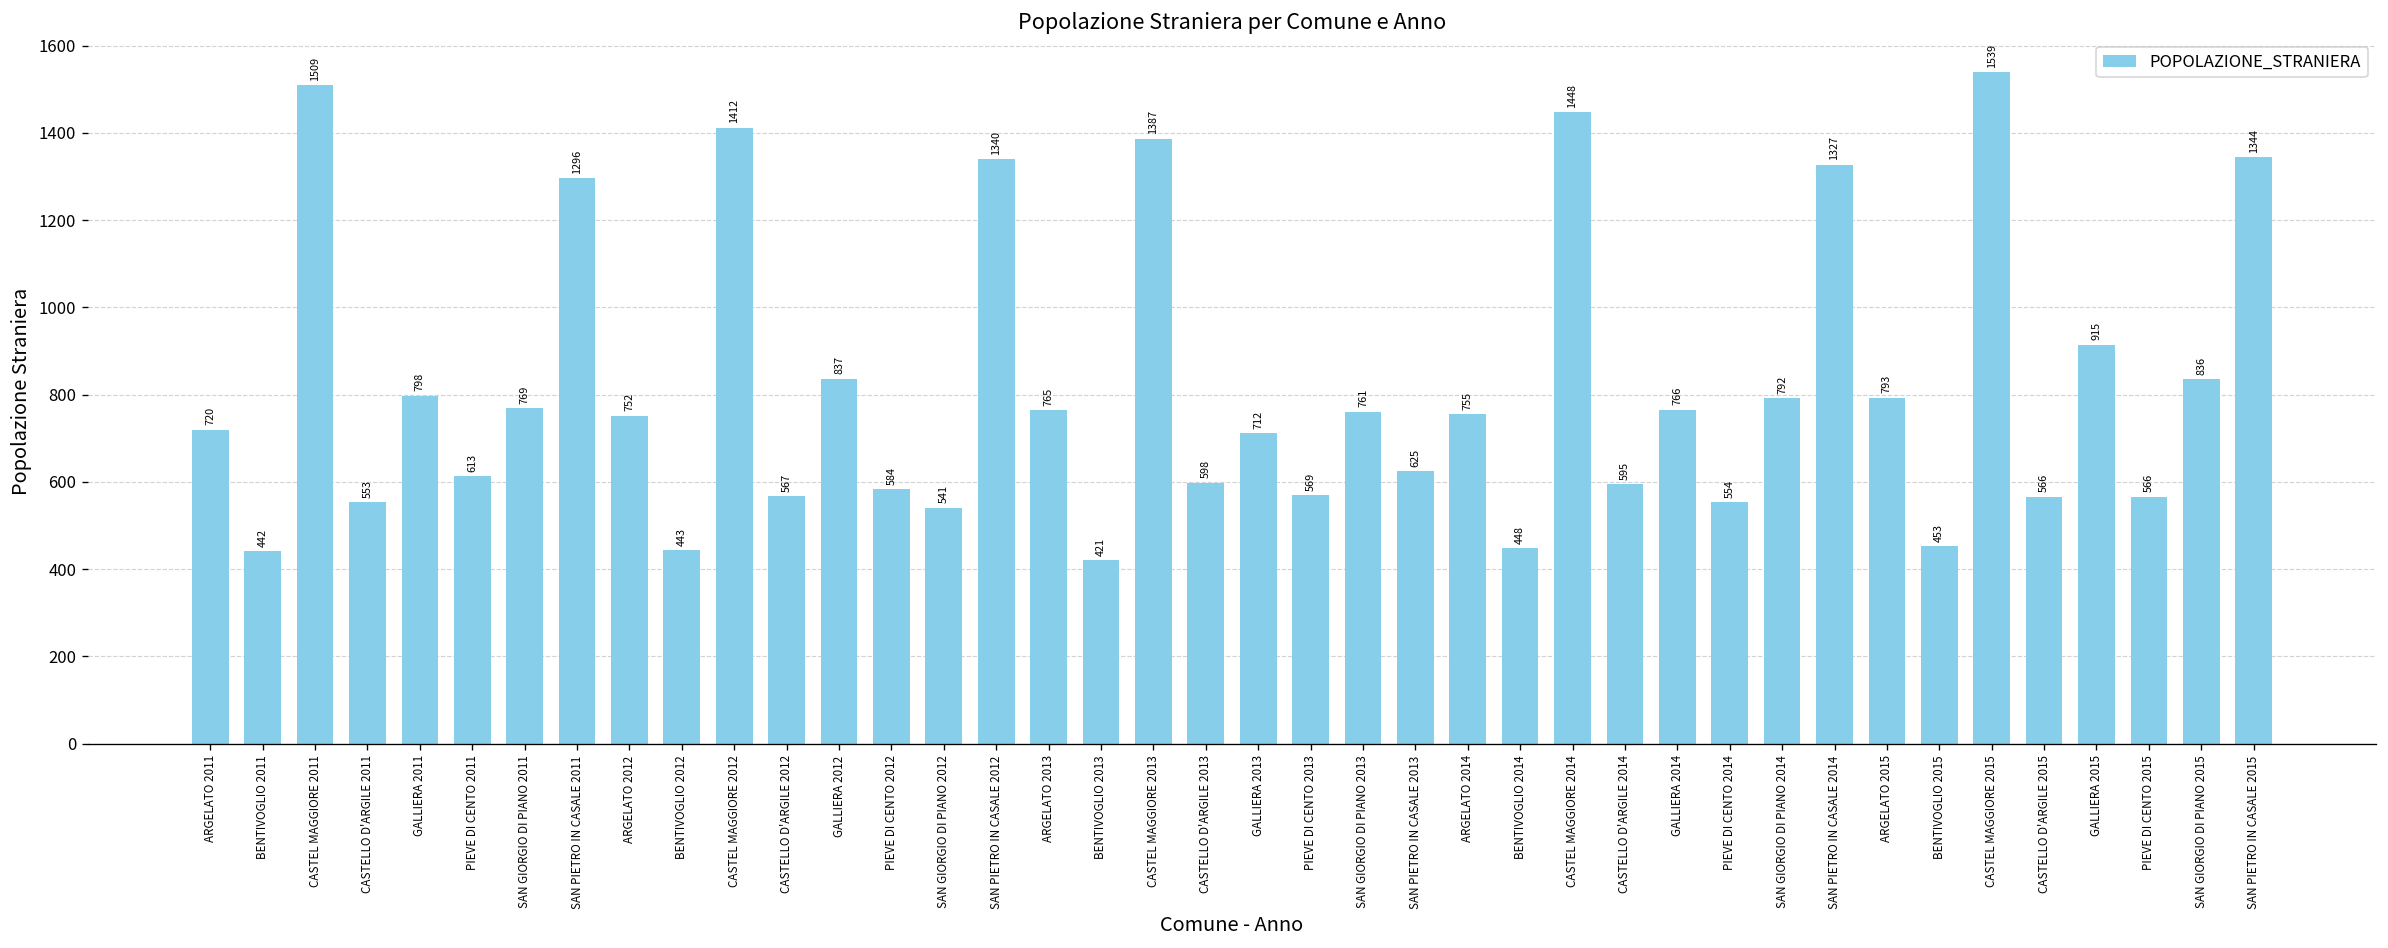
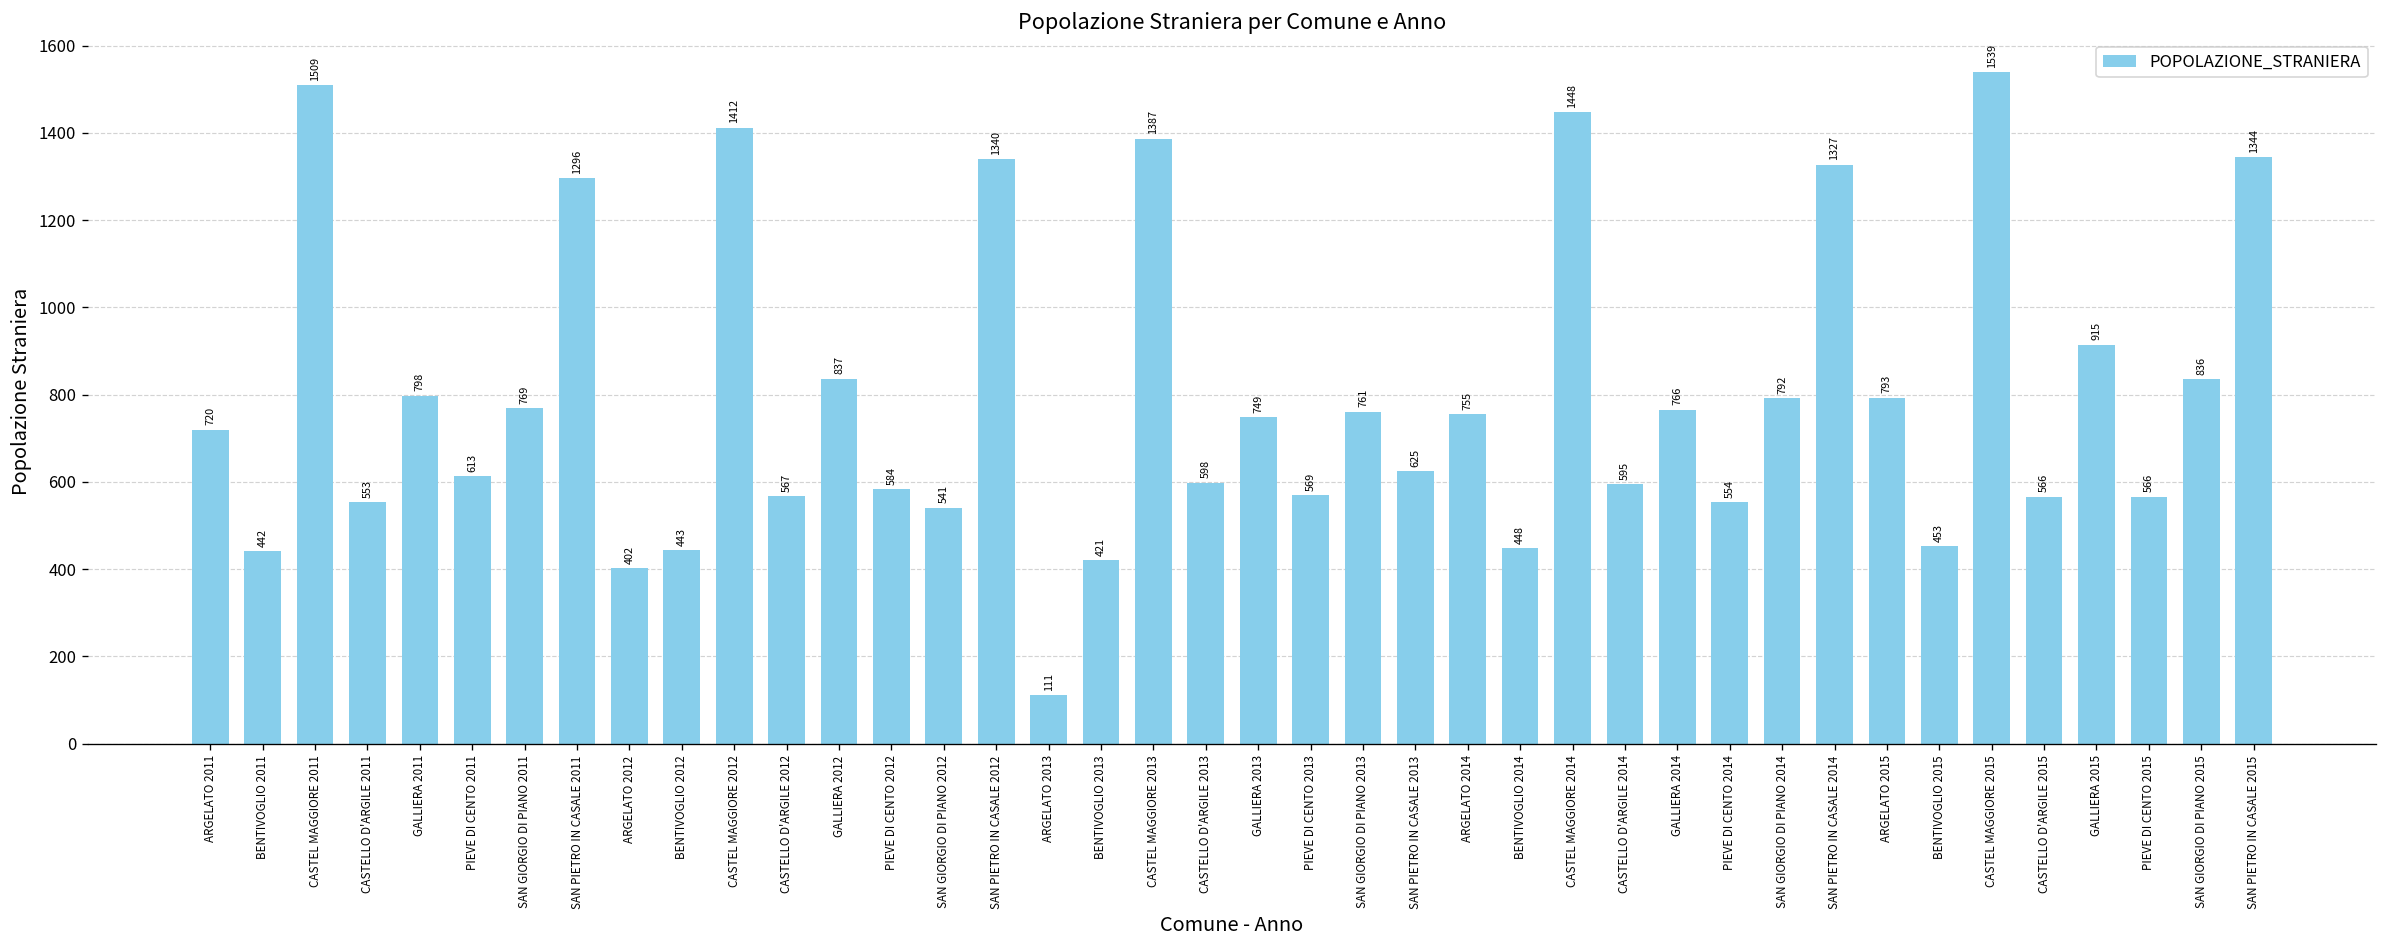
ARGELATO 2012: 752 -> 402
ARGELATO 2013: 765 -> 111
GALLIERA 2013: 712 -> 749
